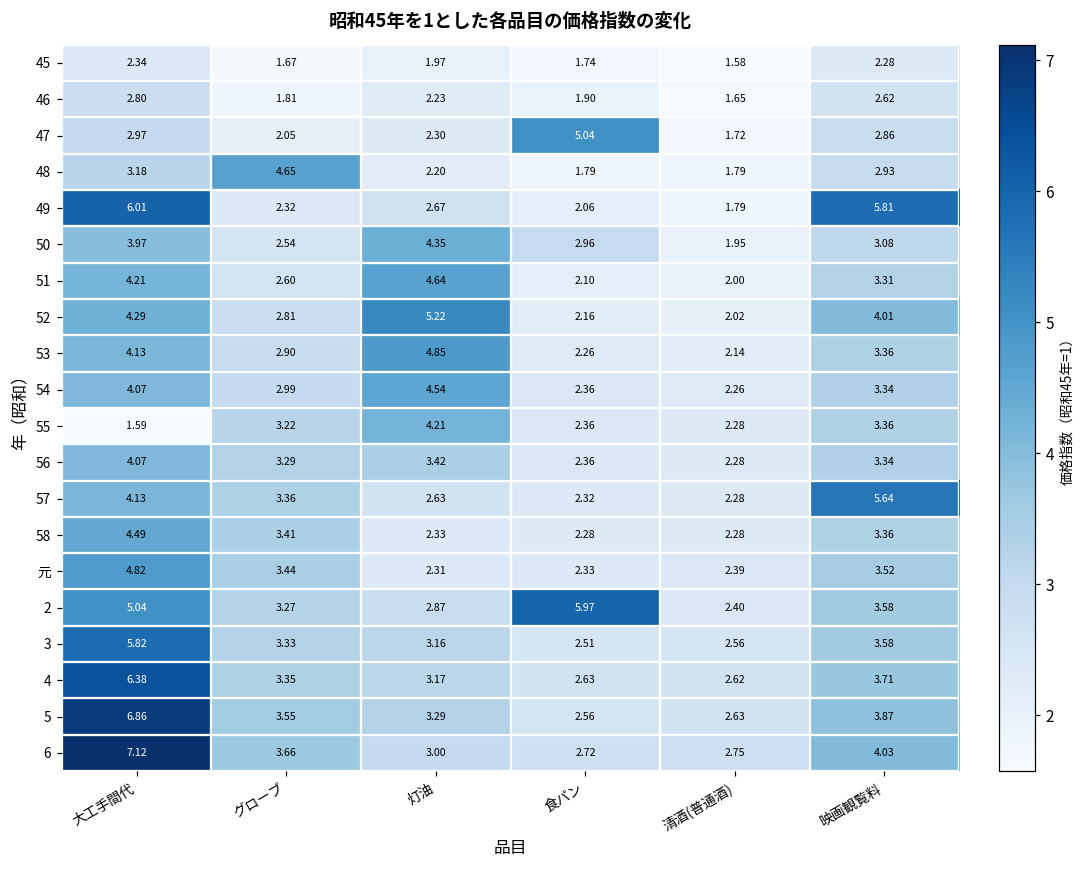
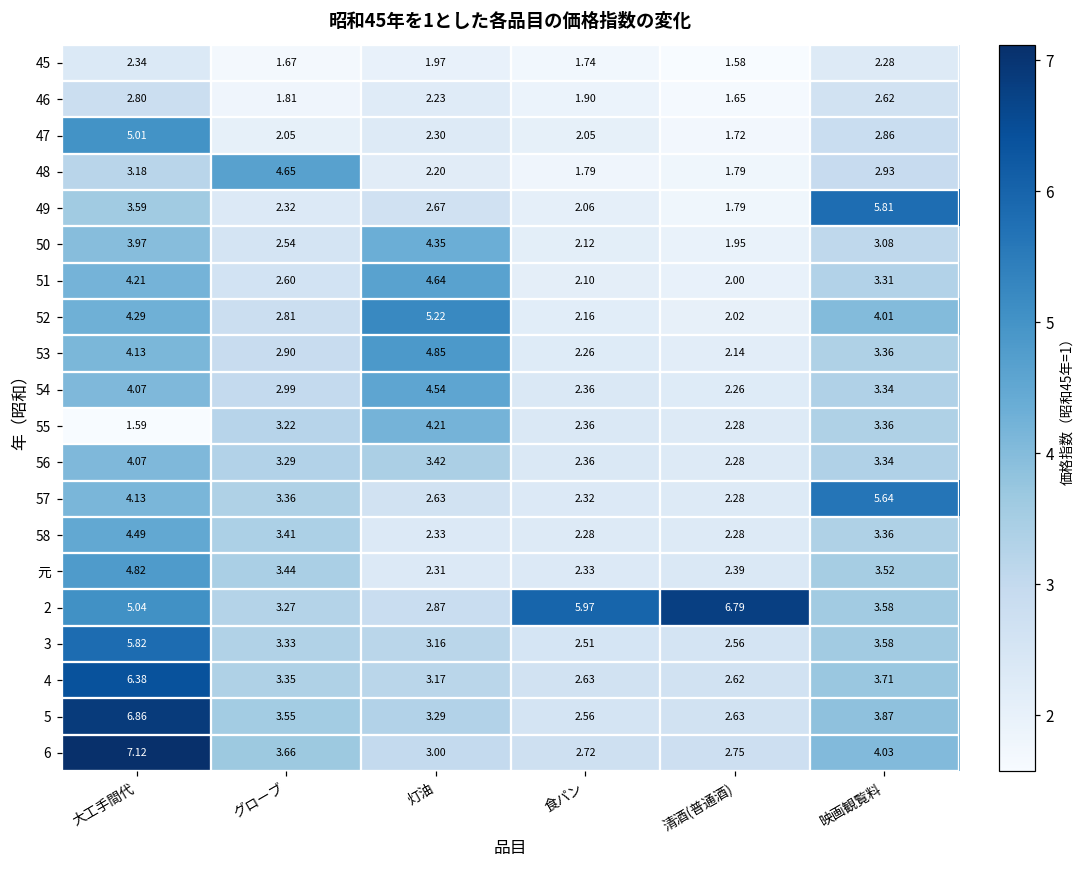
47, 大工手間代: 2.97 -> 5.01
47, 食パン: 5.04 -> 2.05
49, 大工手間代: 6.01 -> 3.59
50, 食パン: 2.96 -> 2.12
2, 清酒(普通酒): 2.40 -> 6.79
